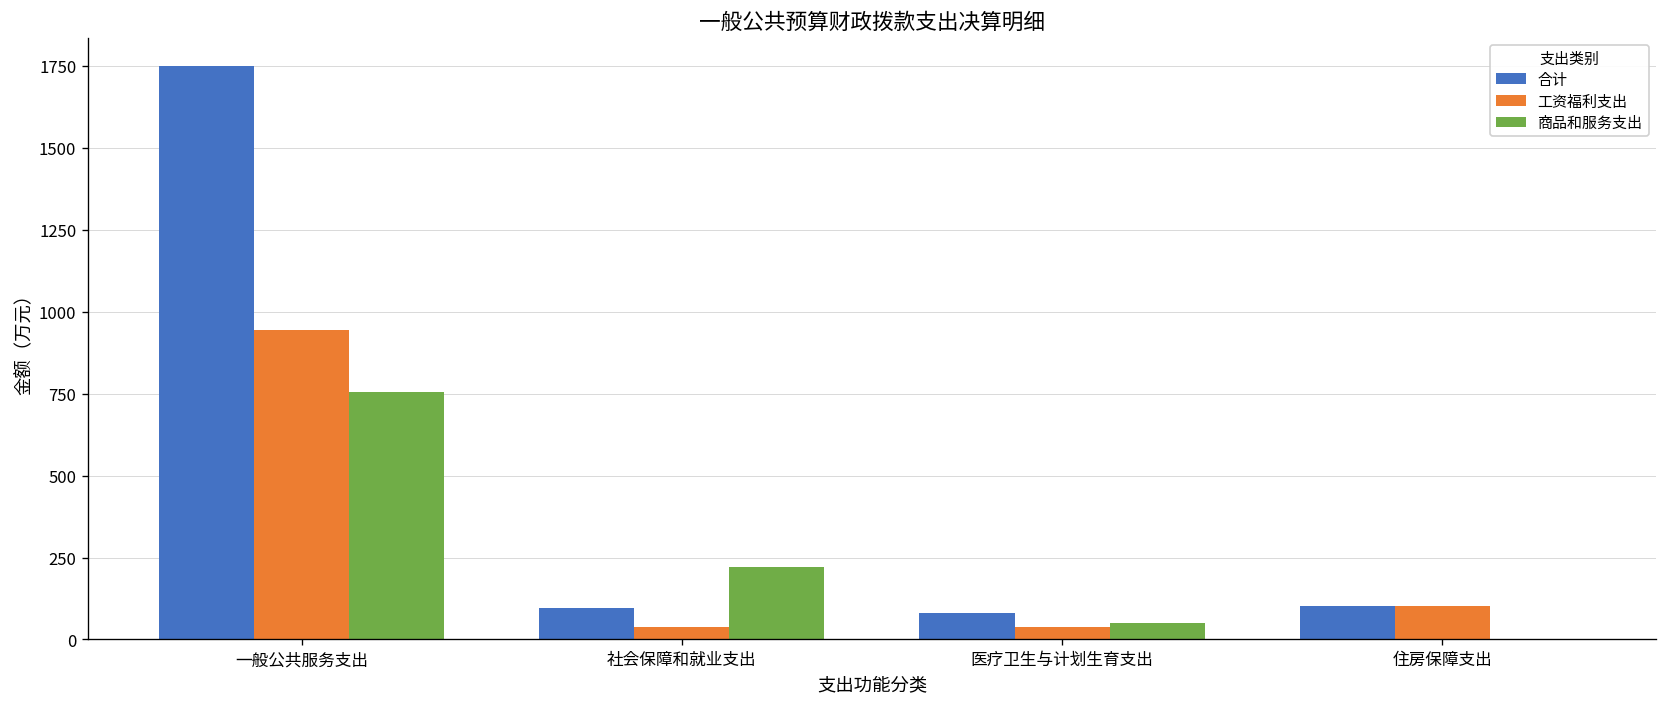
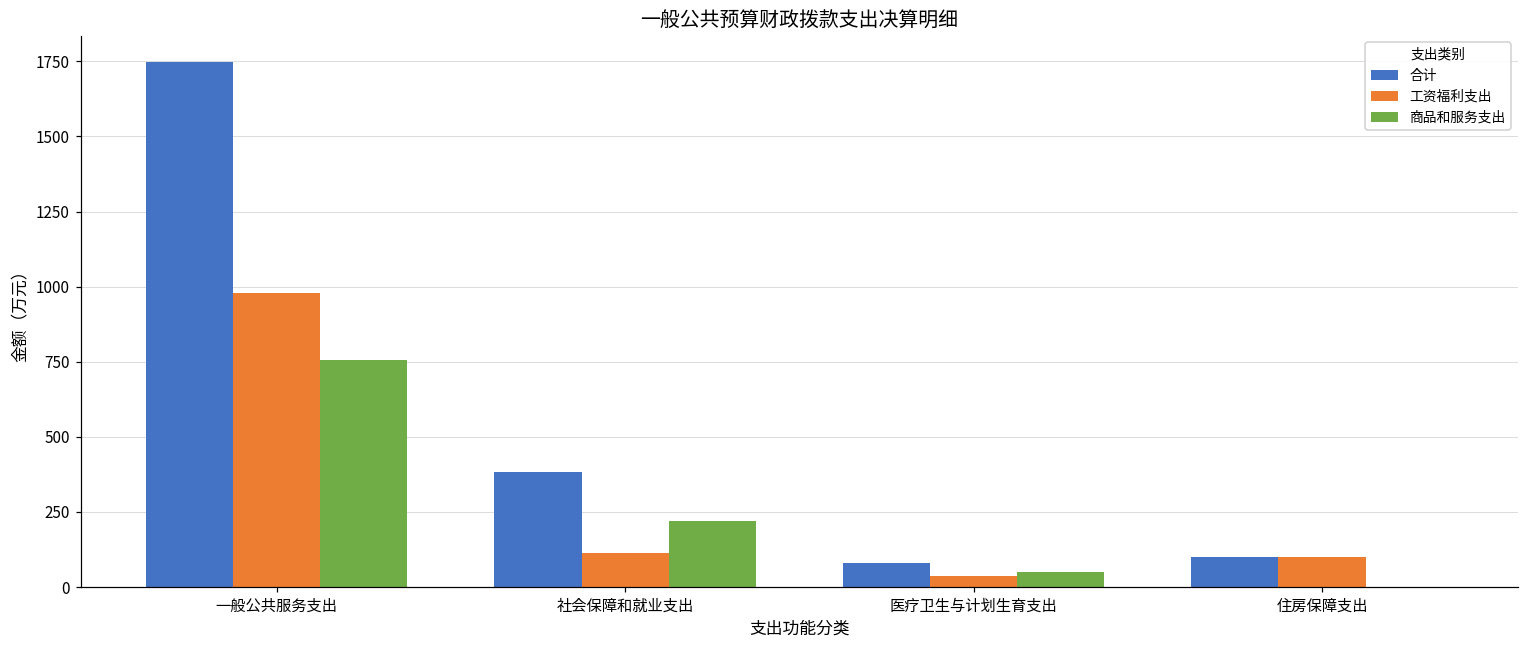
工资福利支出, 一般公共服务支出: 940 -> 980
合计, 社会保障和就业支出: 100 -> 380
工资福利支出, 社会保障和就业支出: 40 -> 110
